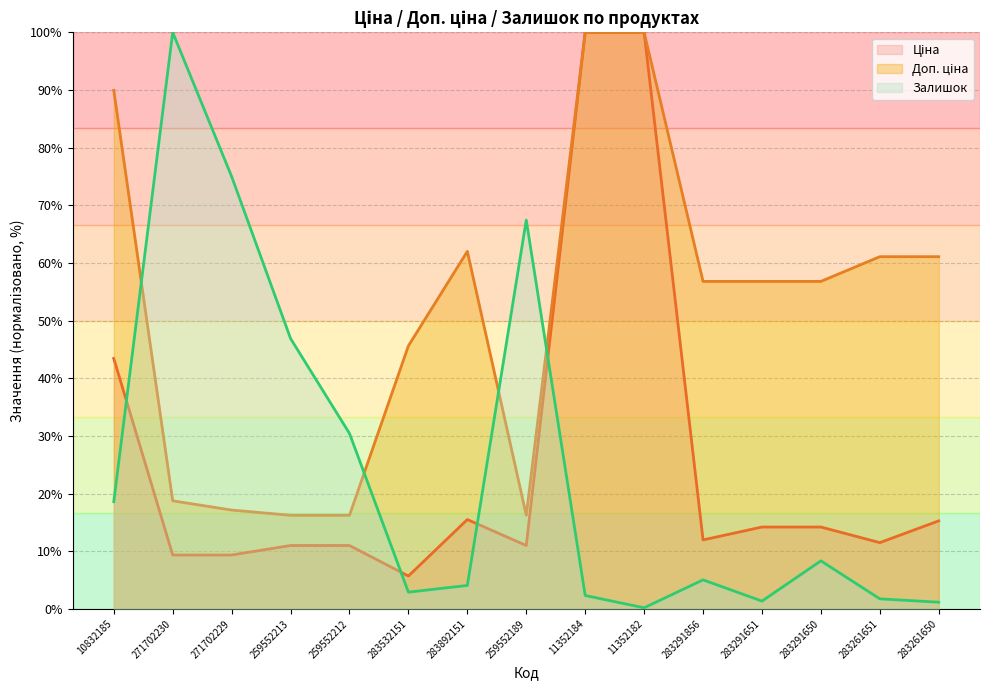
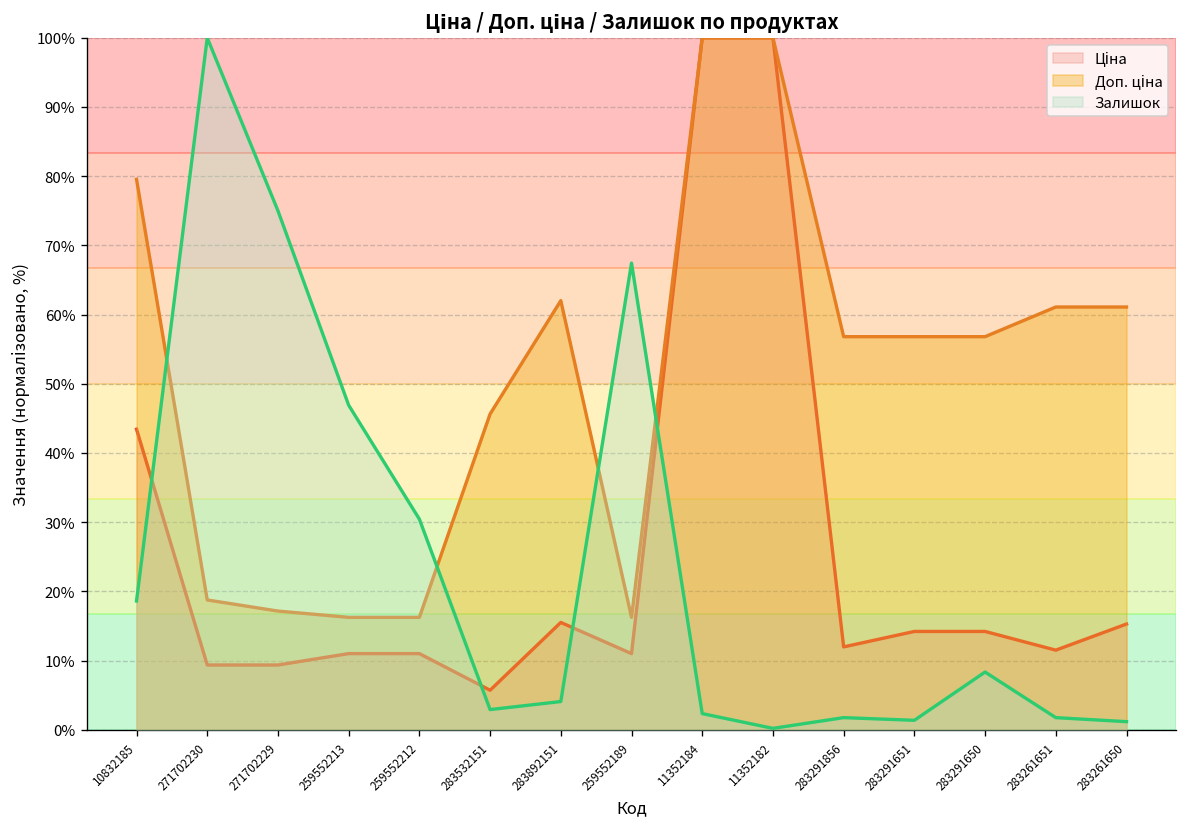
Доп. ціна, 10832185: 90% -> 80%
Залишок, 283291856: 5% -> 2%
